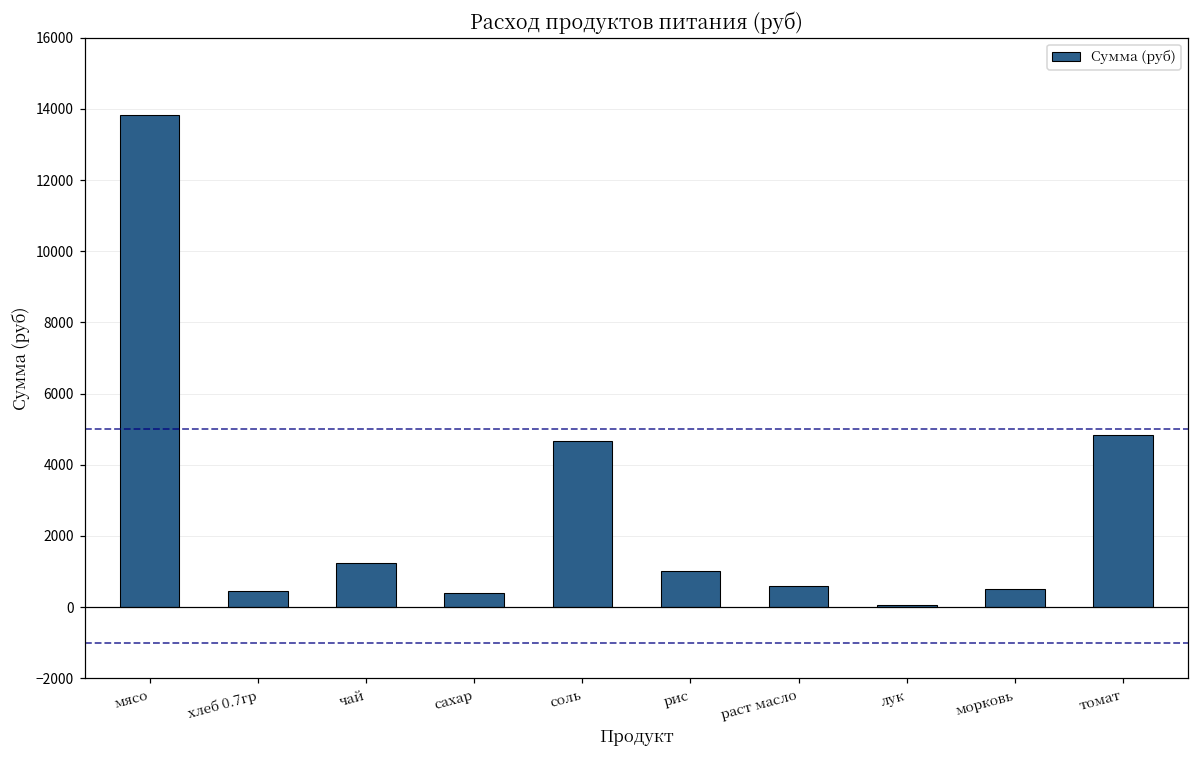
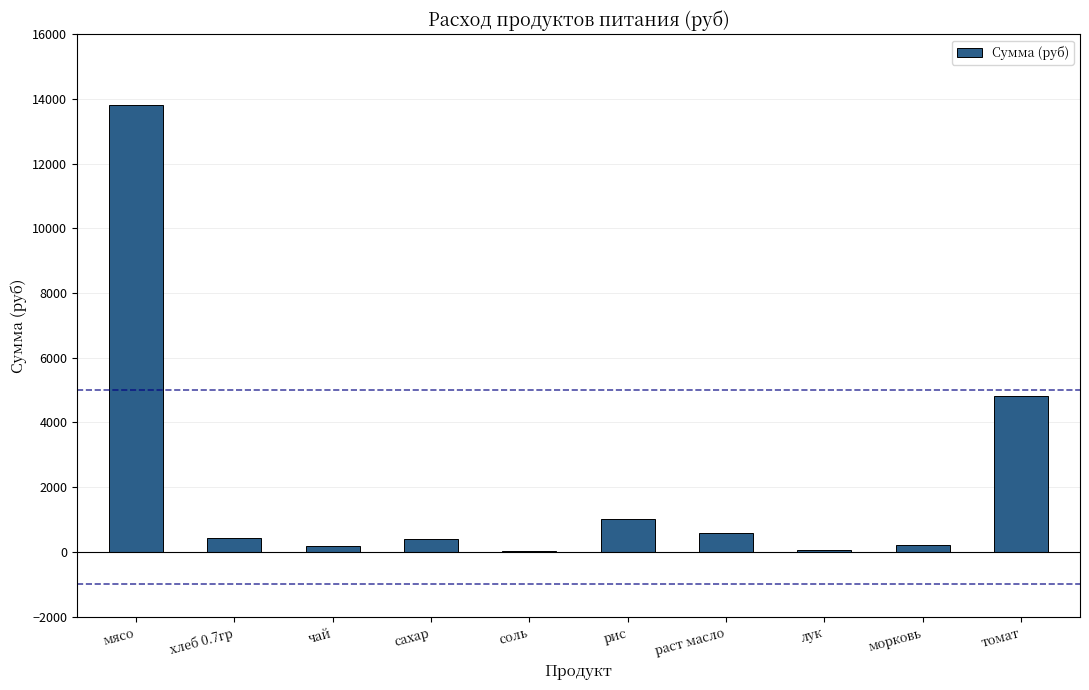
чай: 1200 -> 200
соль: 4700 -> 0
морковь: 500 -> 200
